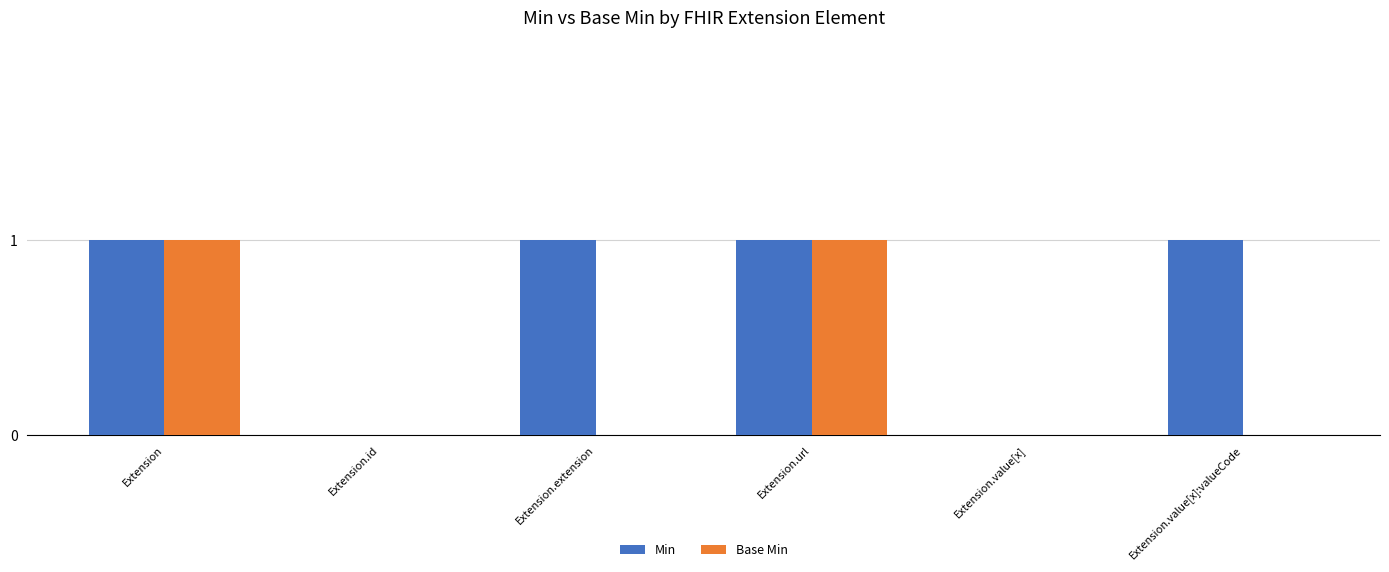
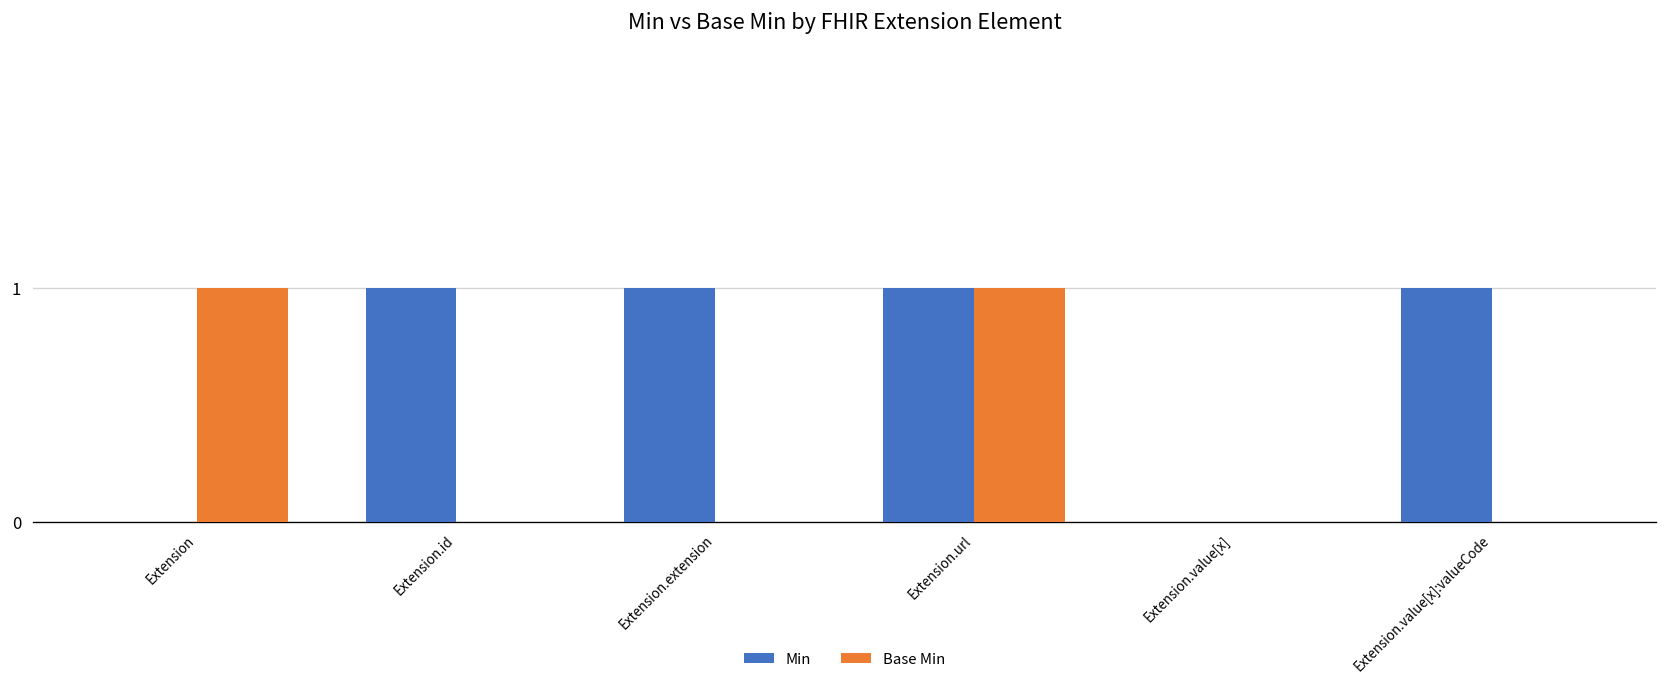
Min, Extension: 1 -> 0
Min, Extension.id: 0 -> 1
